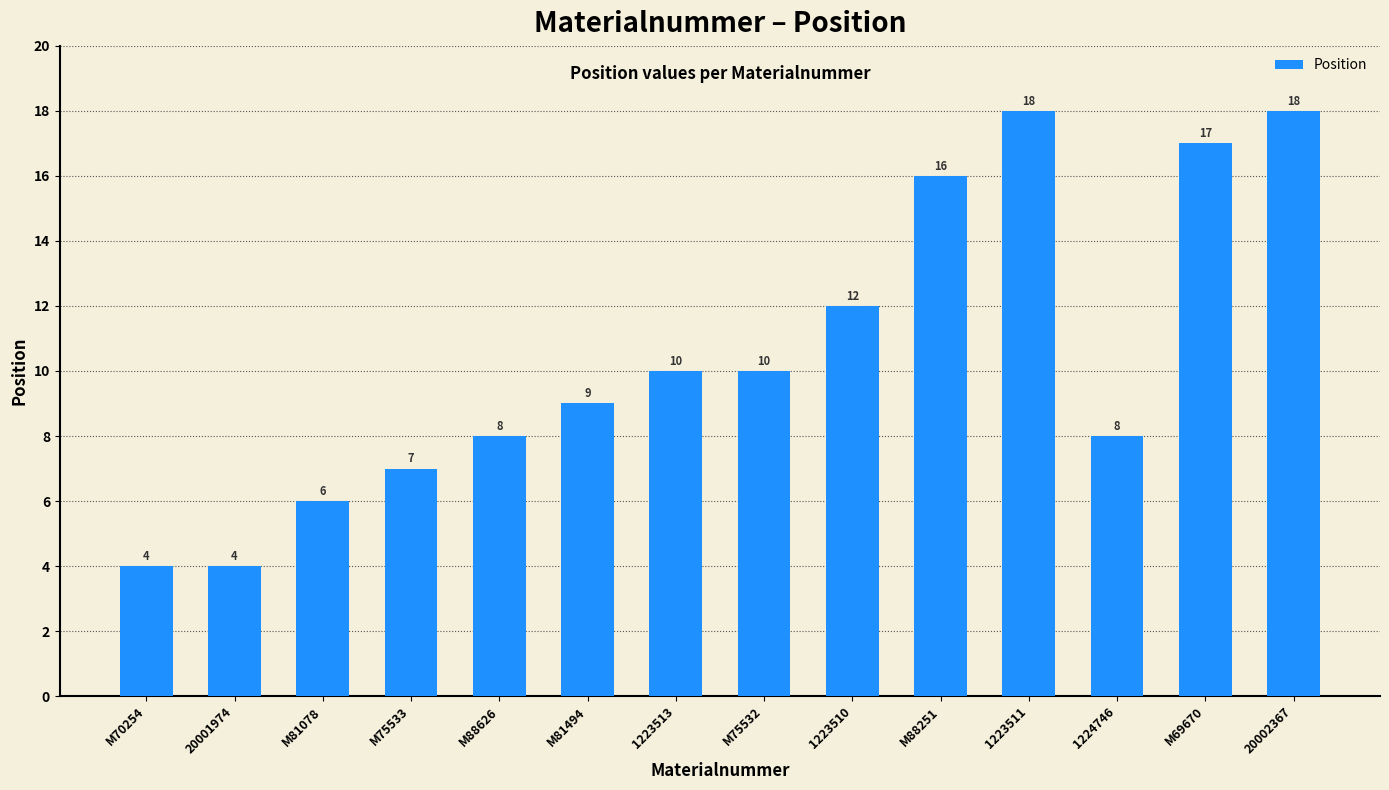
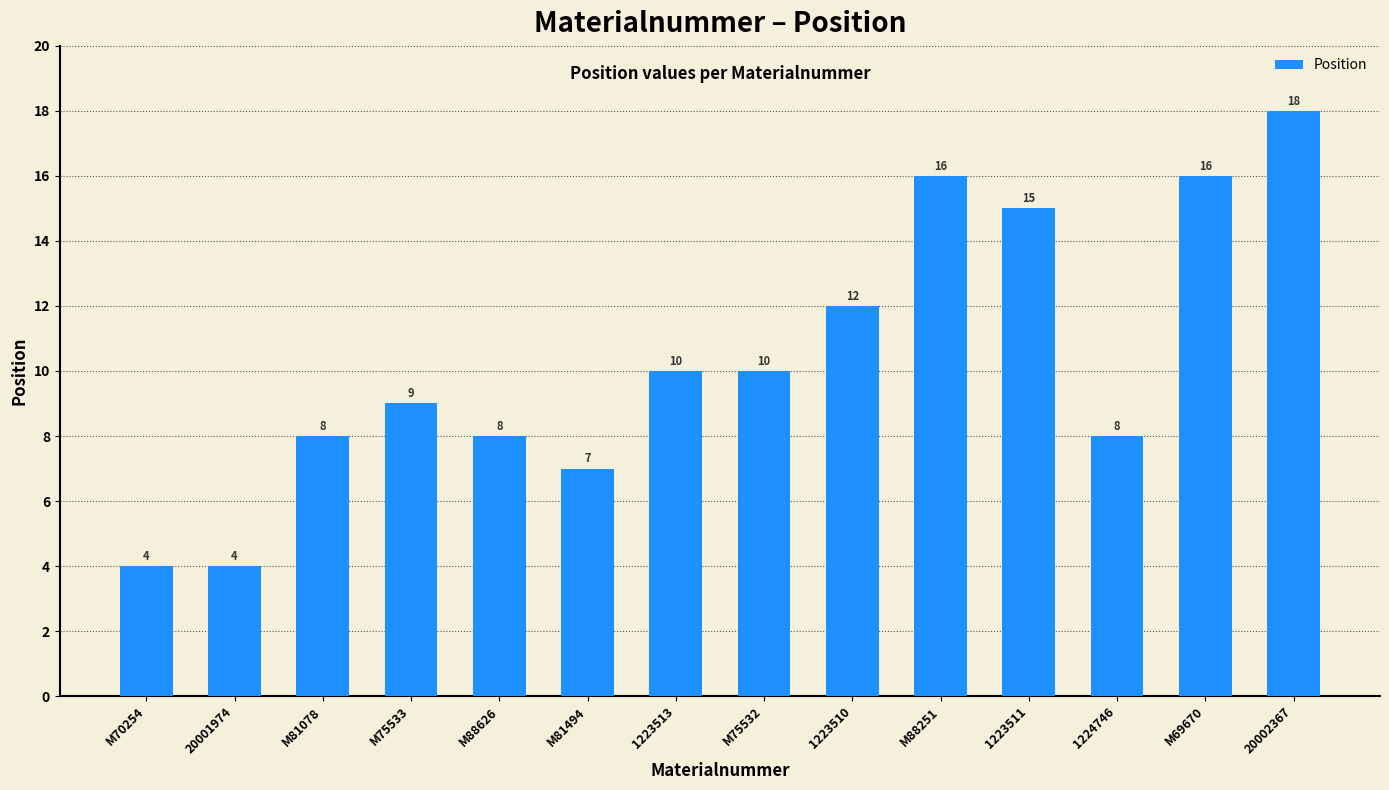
M81078: 6 -> 8
M75533: 7 -> 9
M81494: 9 -> 7
1223511: 18 -> 15
M69670: 17 -> 16
